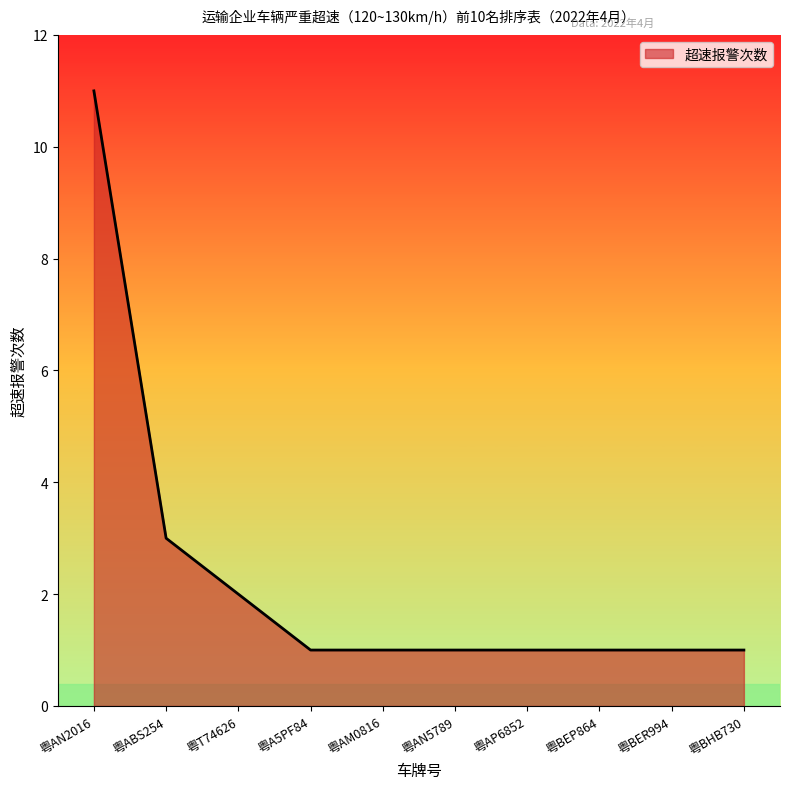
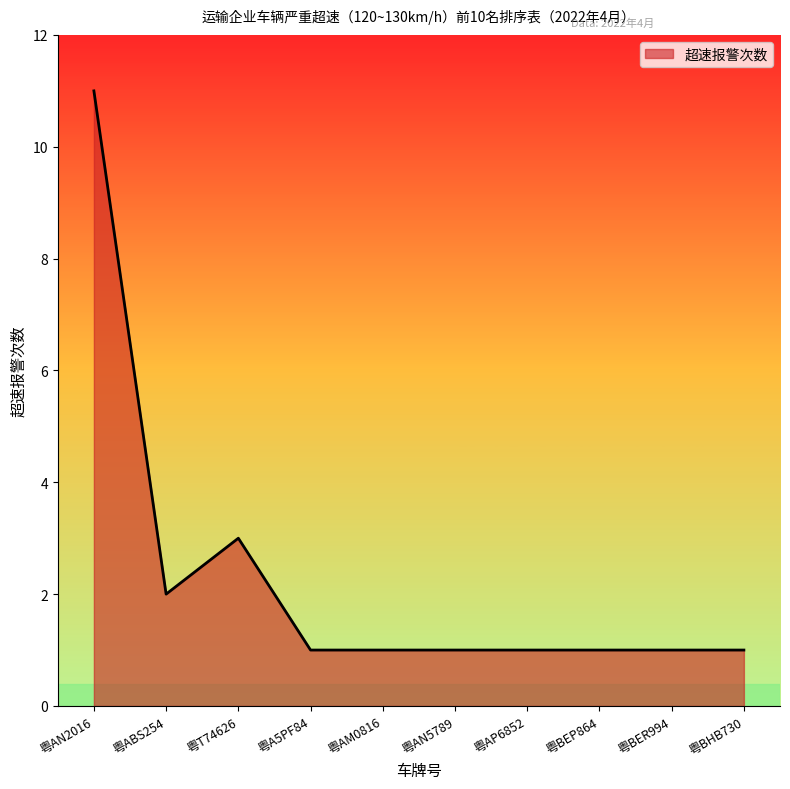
粤ABS254: 3 -> 2
粤T74626: 2 -> 3
